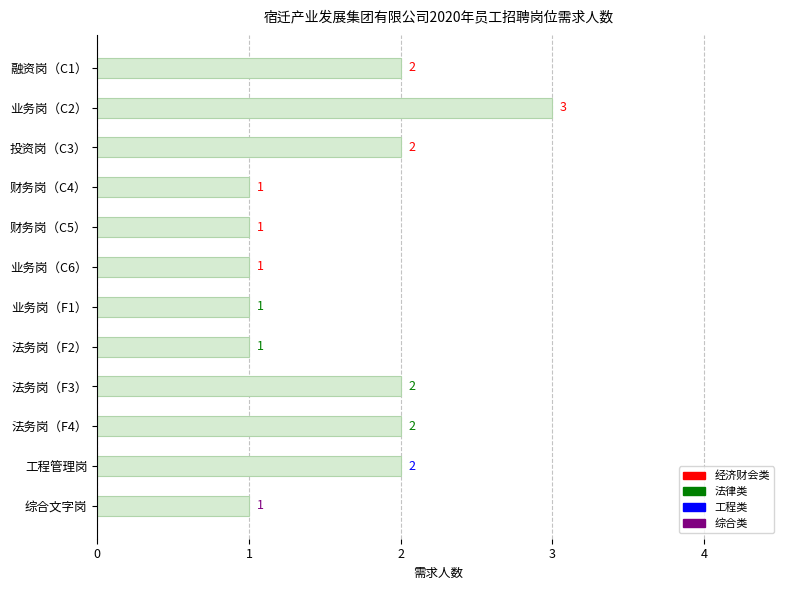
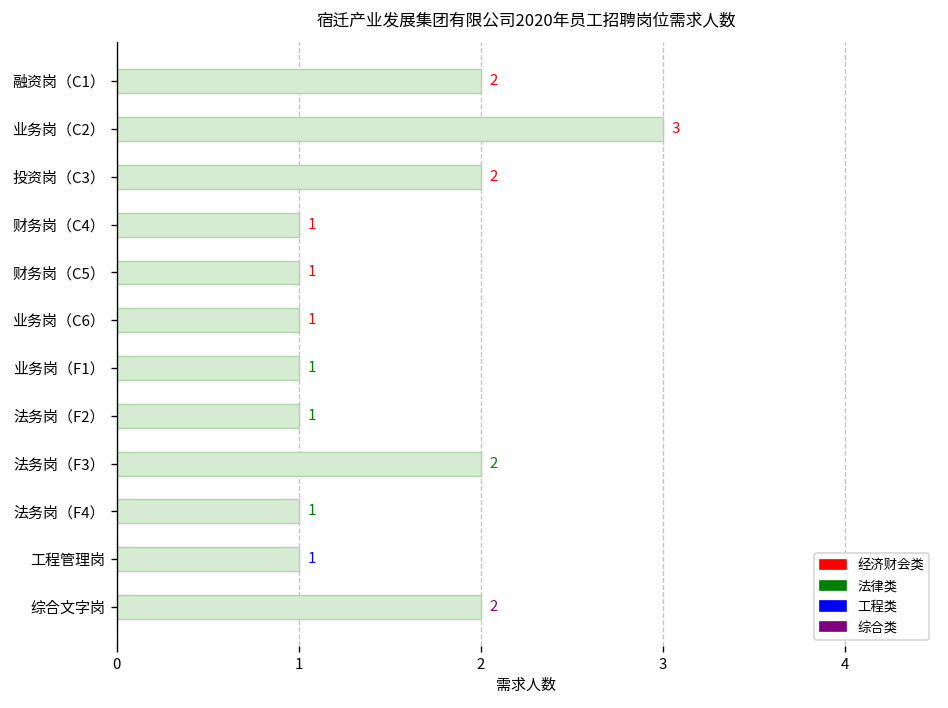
法务岗（F4）: 2 -> 1
工程管理岗: 2 -> 1
综合文字岗: 1 -> 2
